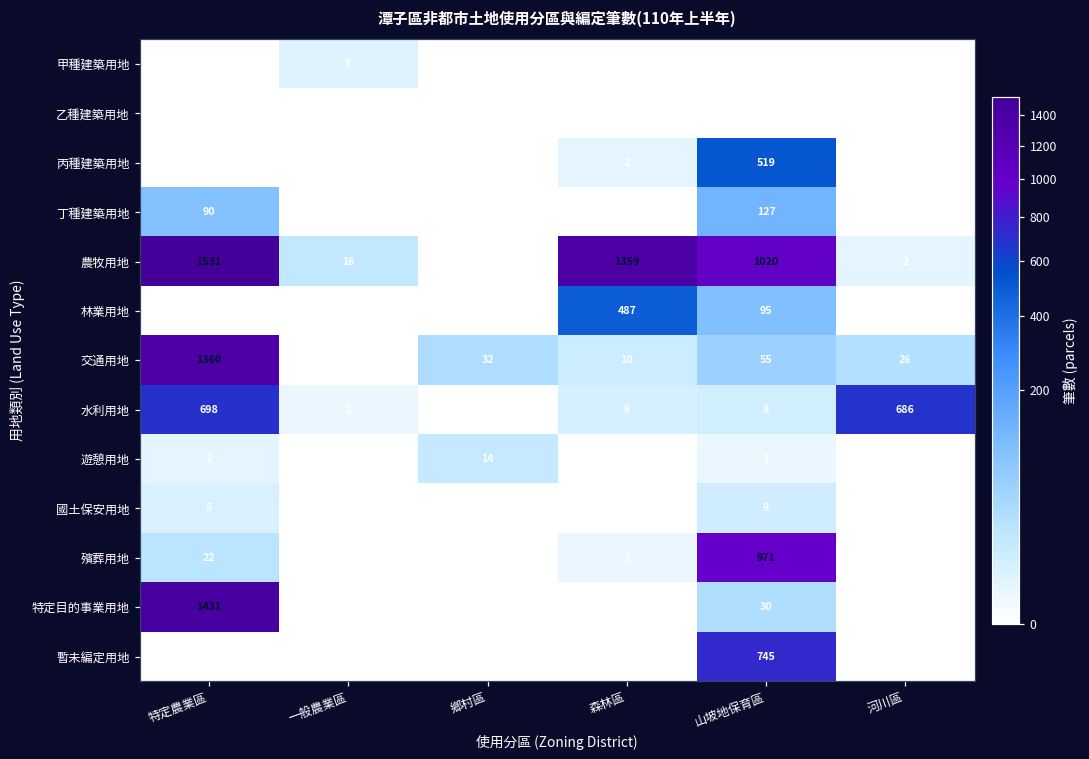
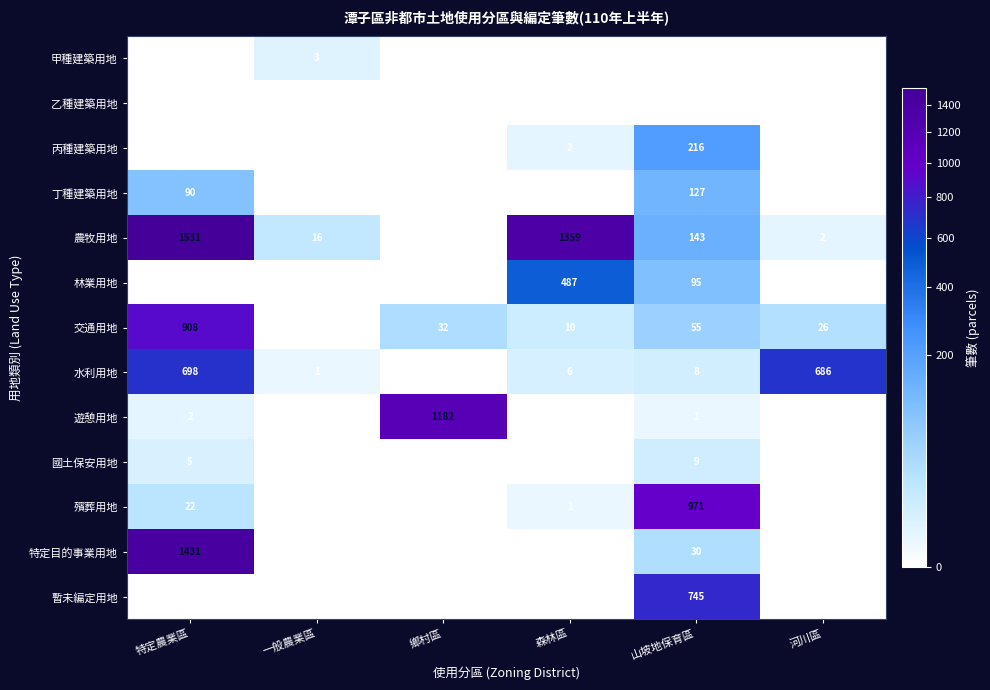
丙種建築用地, 山坡地保育區: 519 -> 216
農牧用地, 山坡地保育區: 1020 -> 143
交通用地, 特定農業區: 1360 -> 908
遊憩用地, 鄉村區: 14 -> 1182
